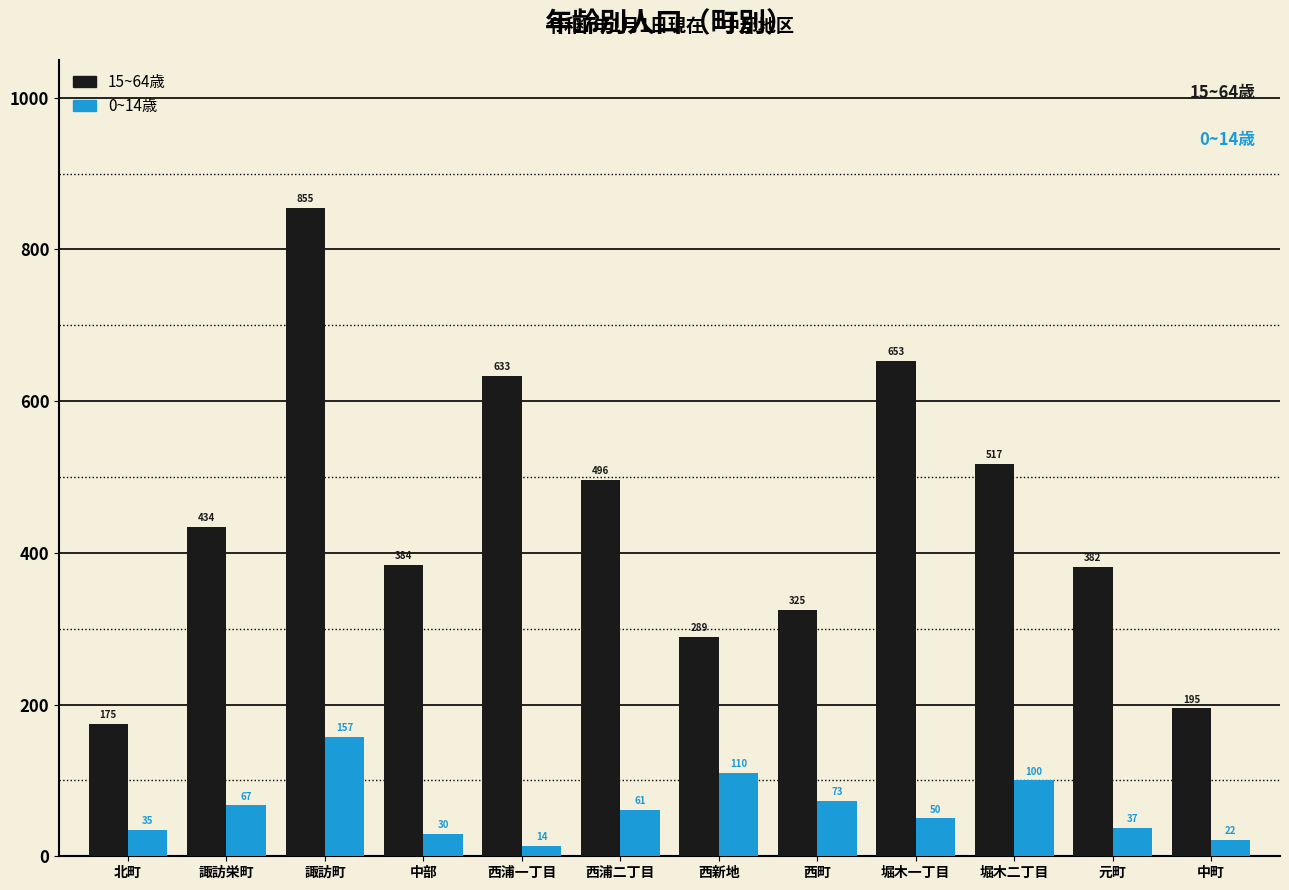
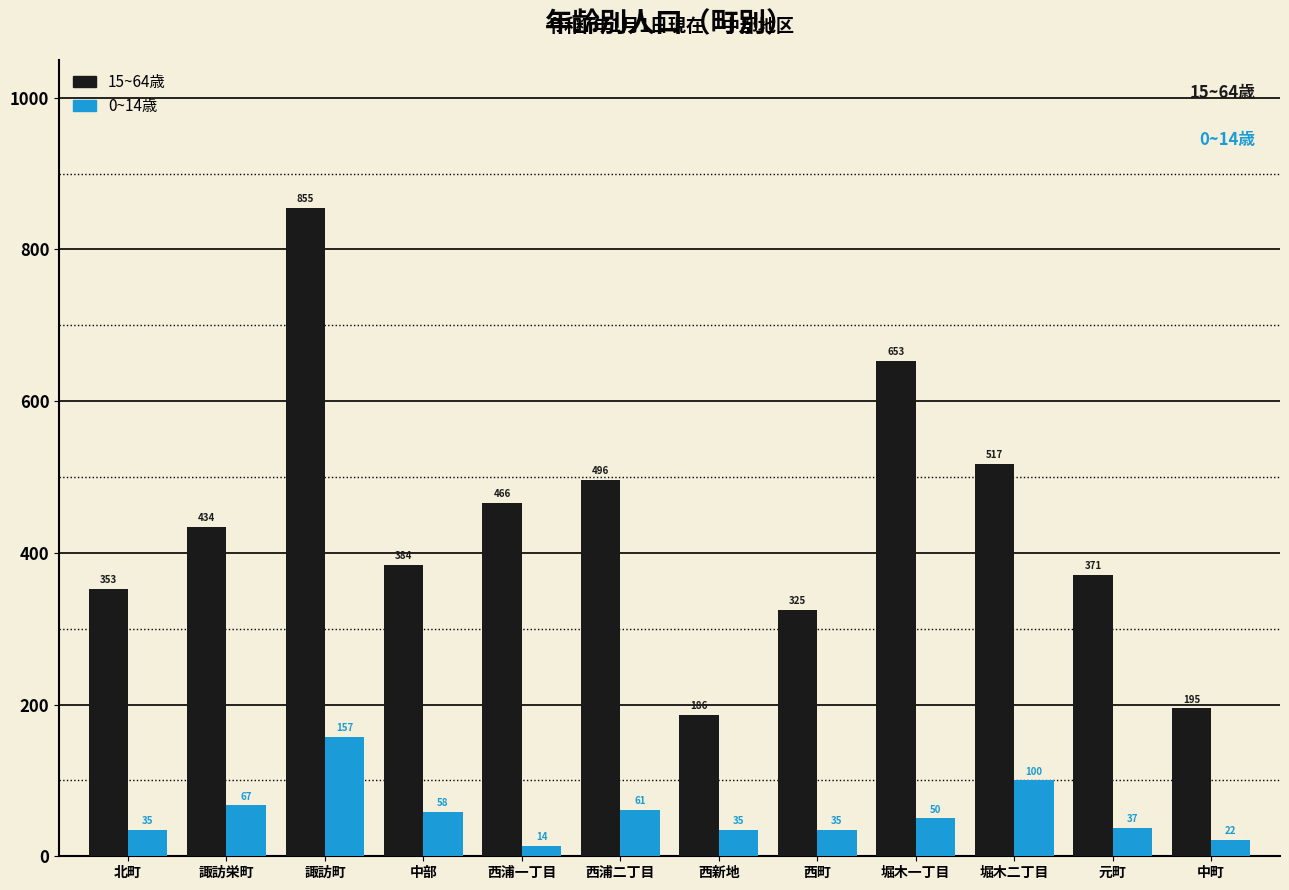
15~64歳, 北町: 175 -> 353
0~14歳, 中部: 30 -> 58
15~64歳, 西浦一丁目: 633 -> 466
15~64歳, 西新地: 289 -> 186
0~14歳, 西新地: 110 -> 35
0~14歳, 西町: 73 -> 35
15~64歳, 元町: 382 -> 371
